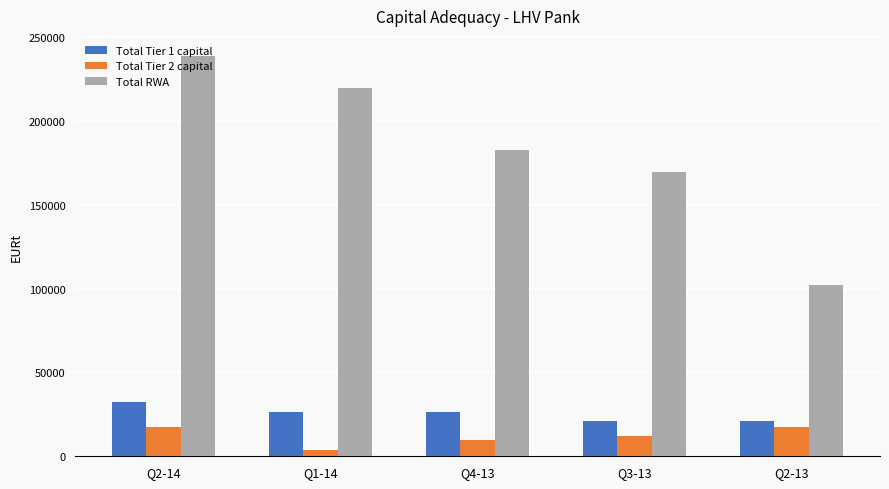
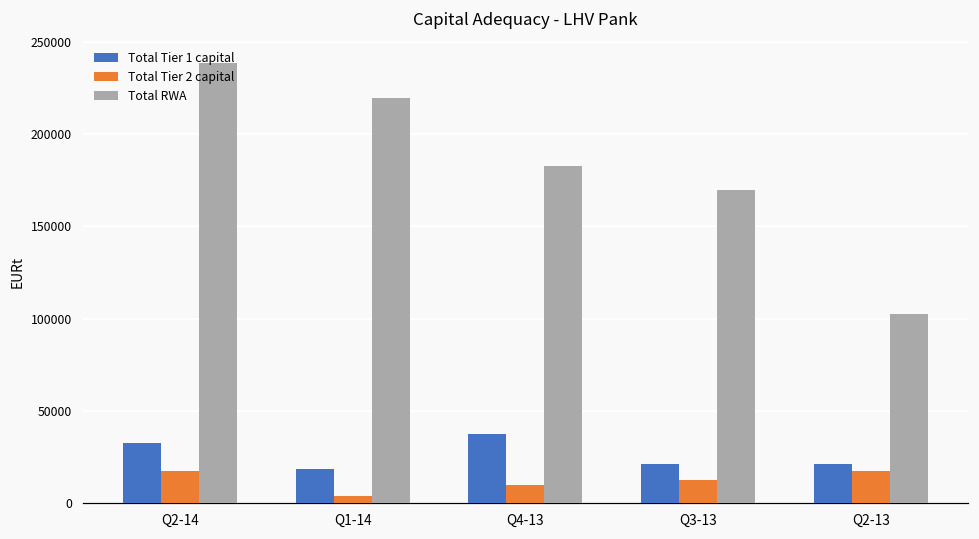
Total Tier 1 capital, Q1-14: 26000 -> 18000
Total Tier 1 capital, Q4-13: 26000 -> 37000
